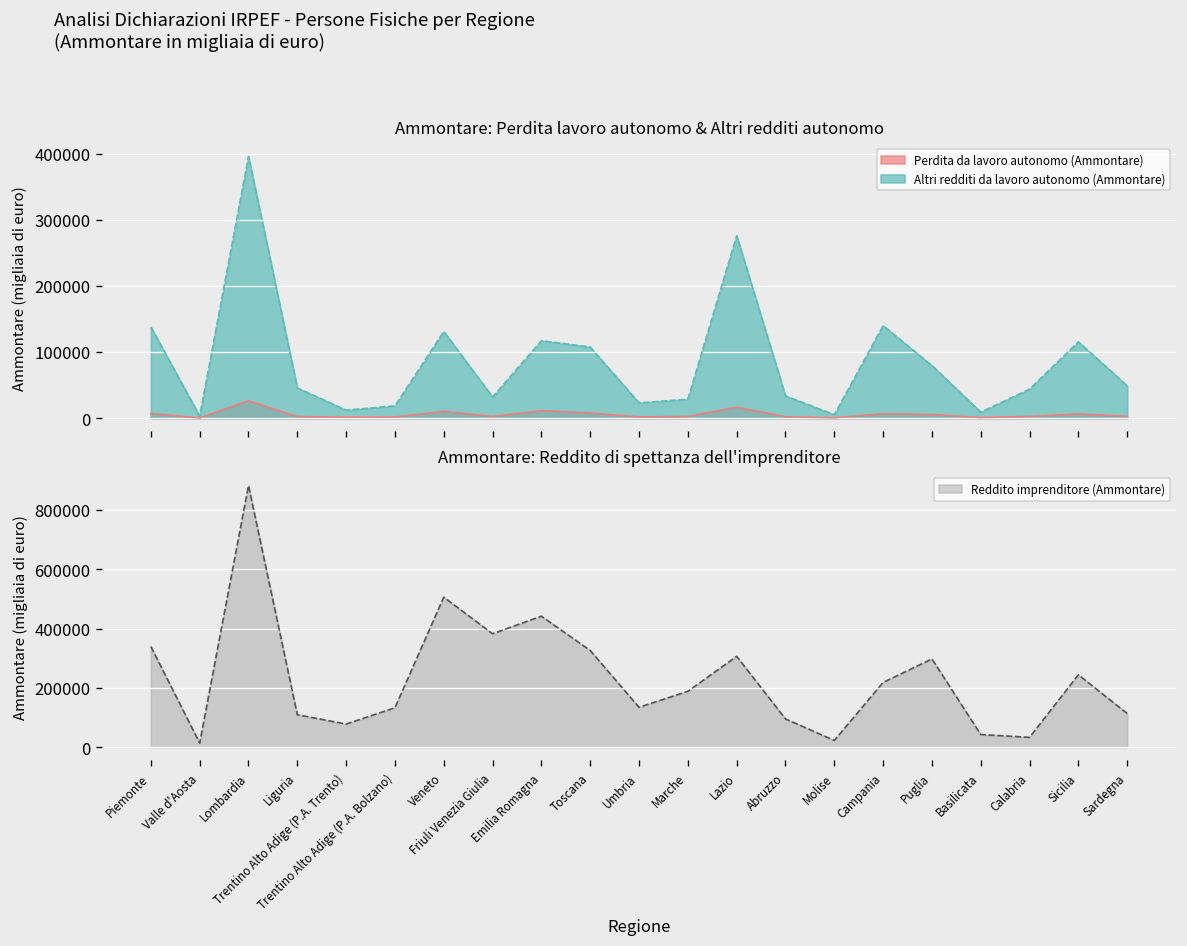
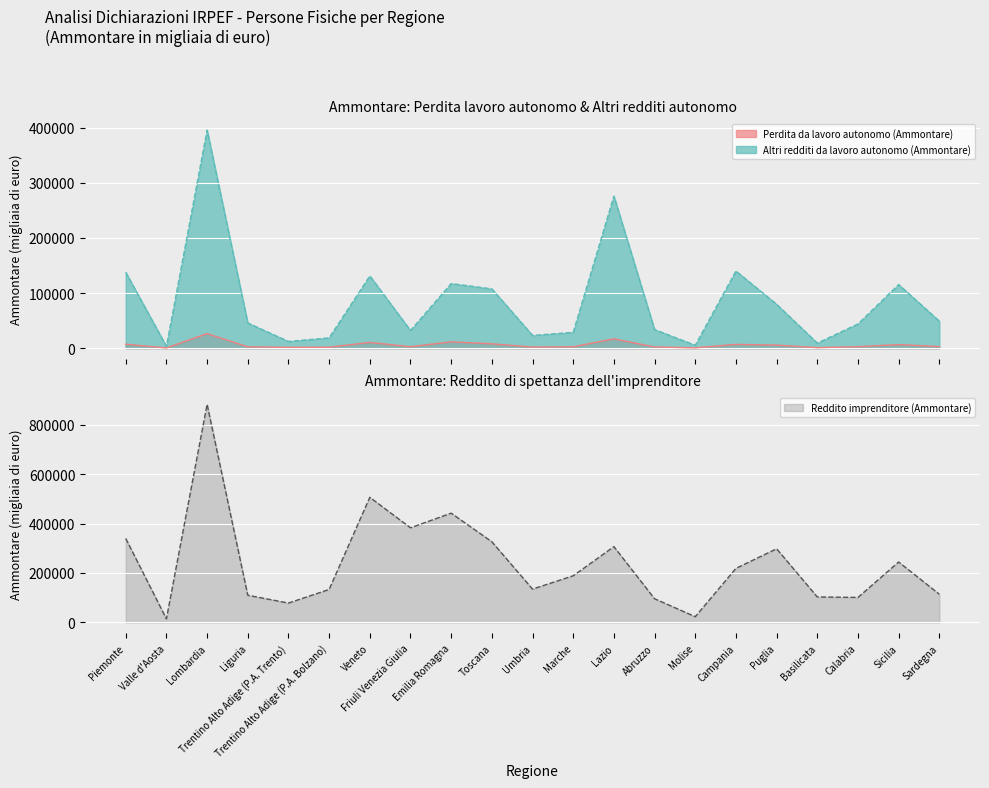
Ammontare: Reddito di spettanza dell'imprenditore, Basilicata: 40000 -> 100000
Ammontare: Reddito di spettanza dell'imprenditore, Calabria: 30000 -> 100000
